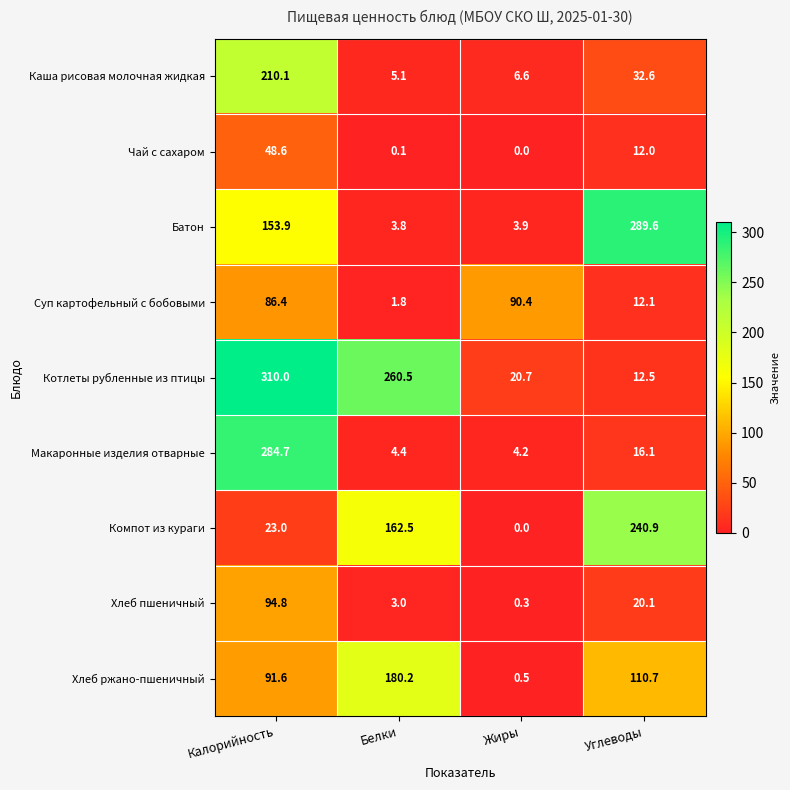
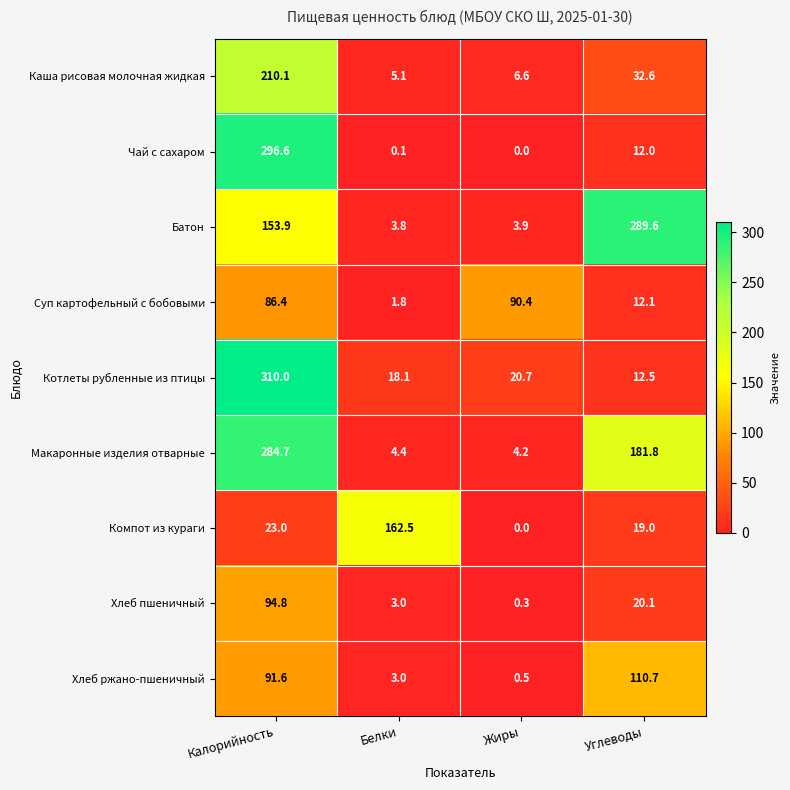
Чай с сахаром, Калорийность: 48.6 -> 296.6
Котлеты рубленные из птицы, Белки: 260.5 -> 18.1
Макаронные изделия отварные, Углеводы: 16.1 -> 181.8
Компот из кураги, Углеводы: 240.9 -> 19.0
Хлеб ржано-пшеничный, Белки: 180.2 -> 3.0
